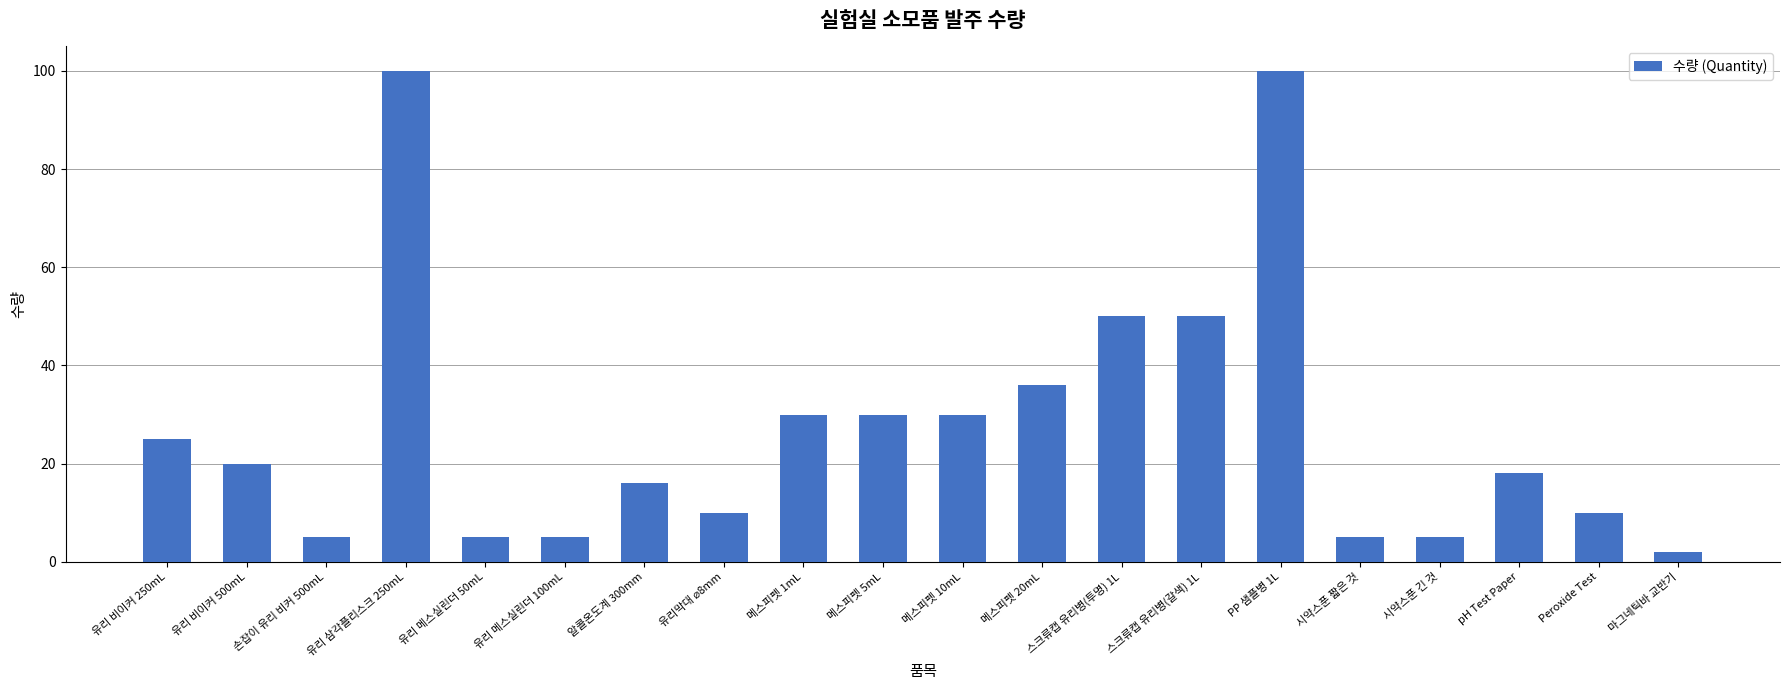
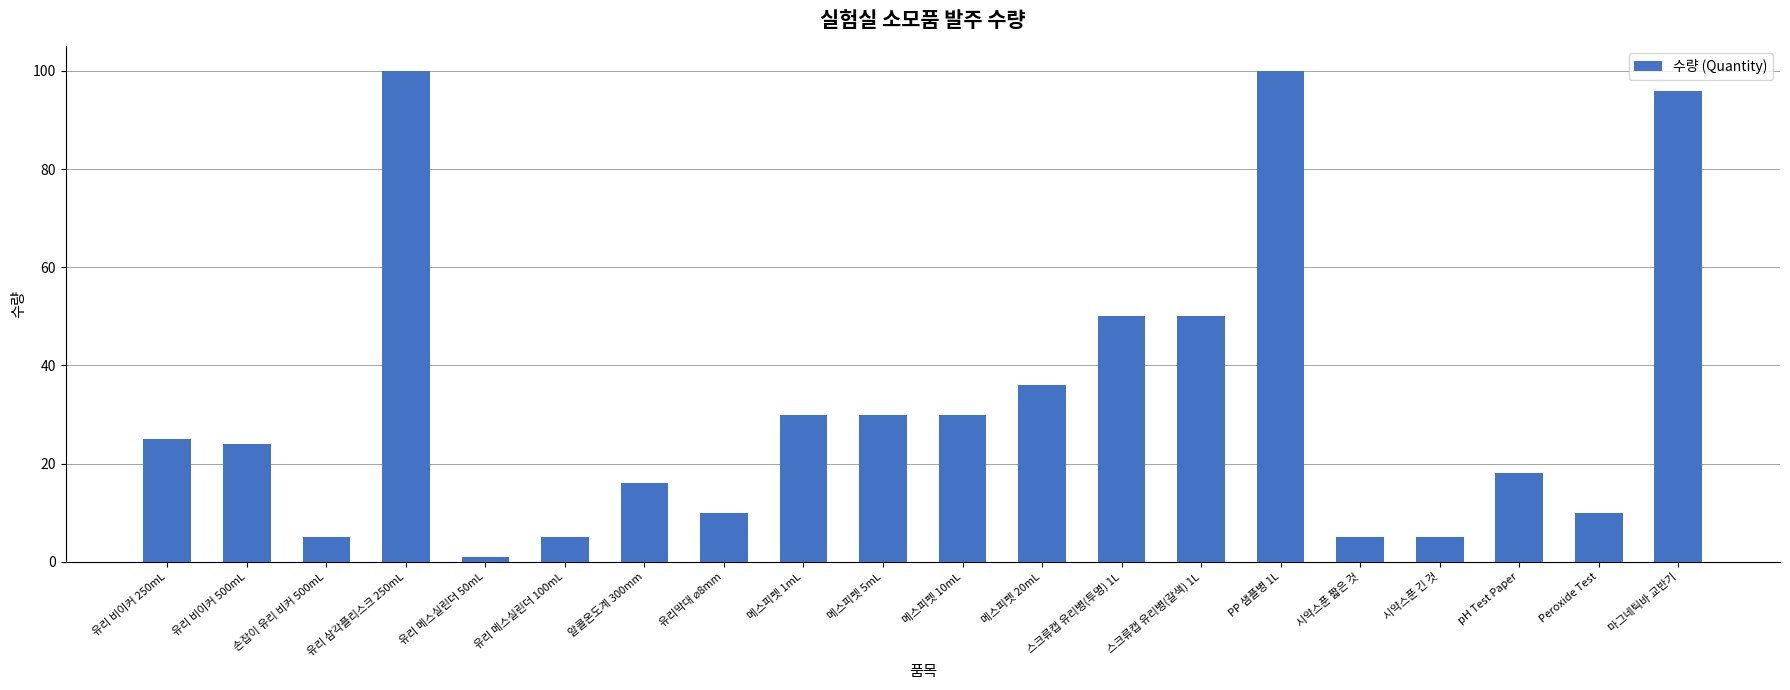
유리 비이커 500mL: 20 -> 24
유리 메스실린더 50mL: 5 -> 1
마그네틱바 교반기: 2 -> 96
